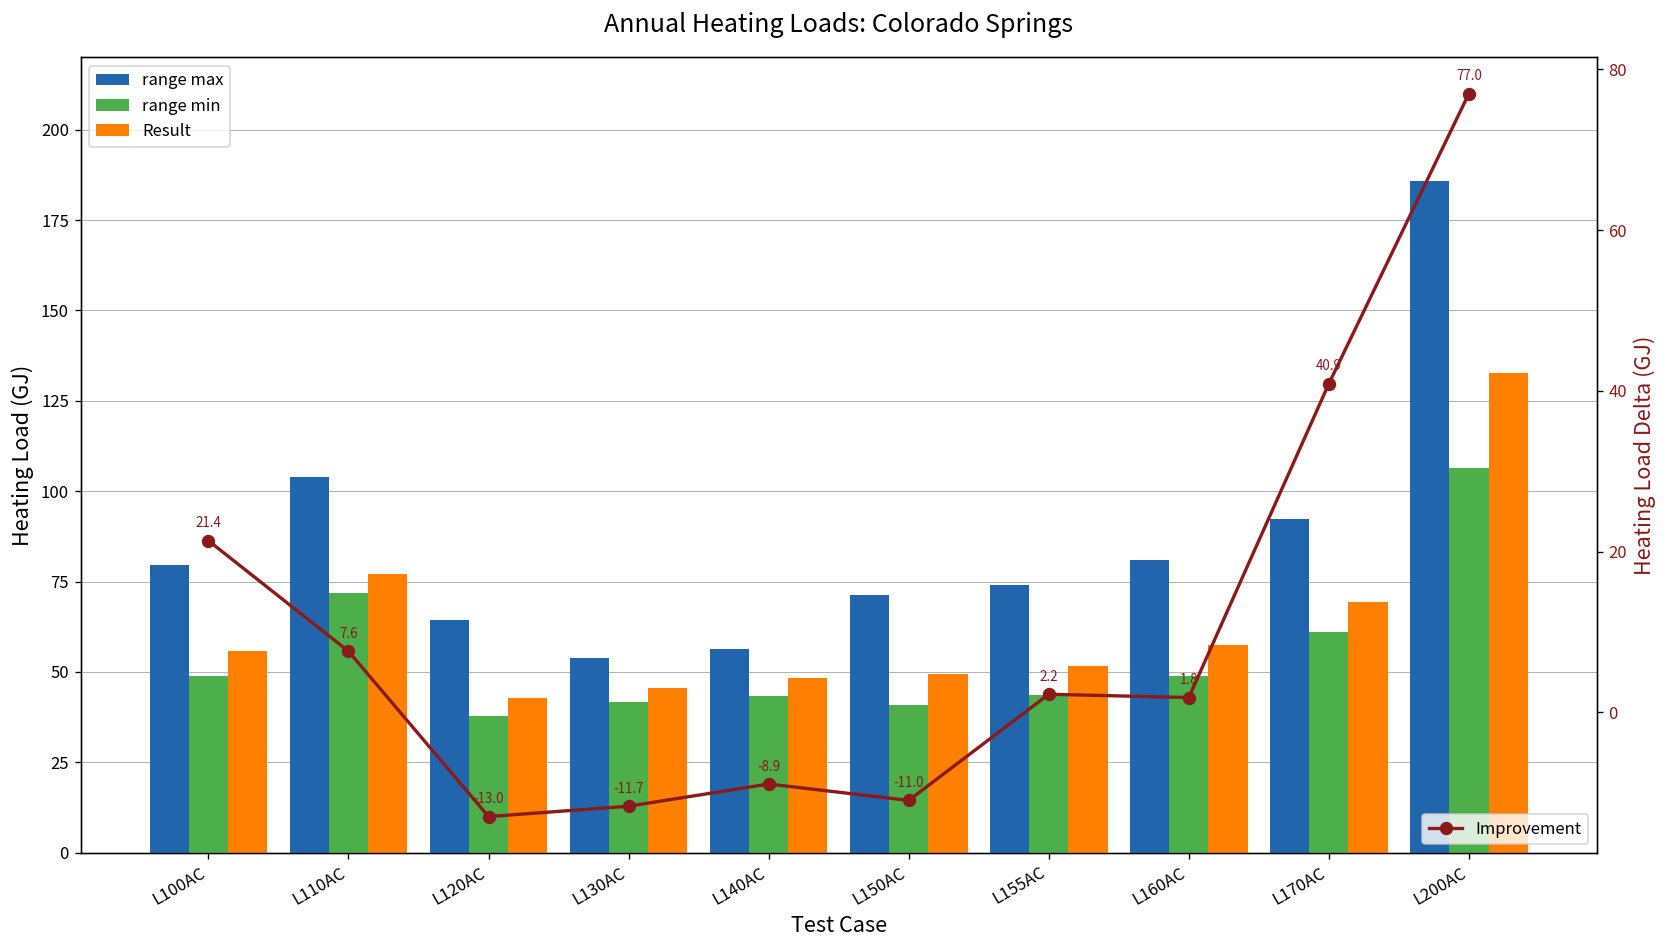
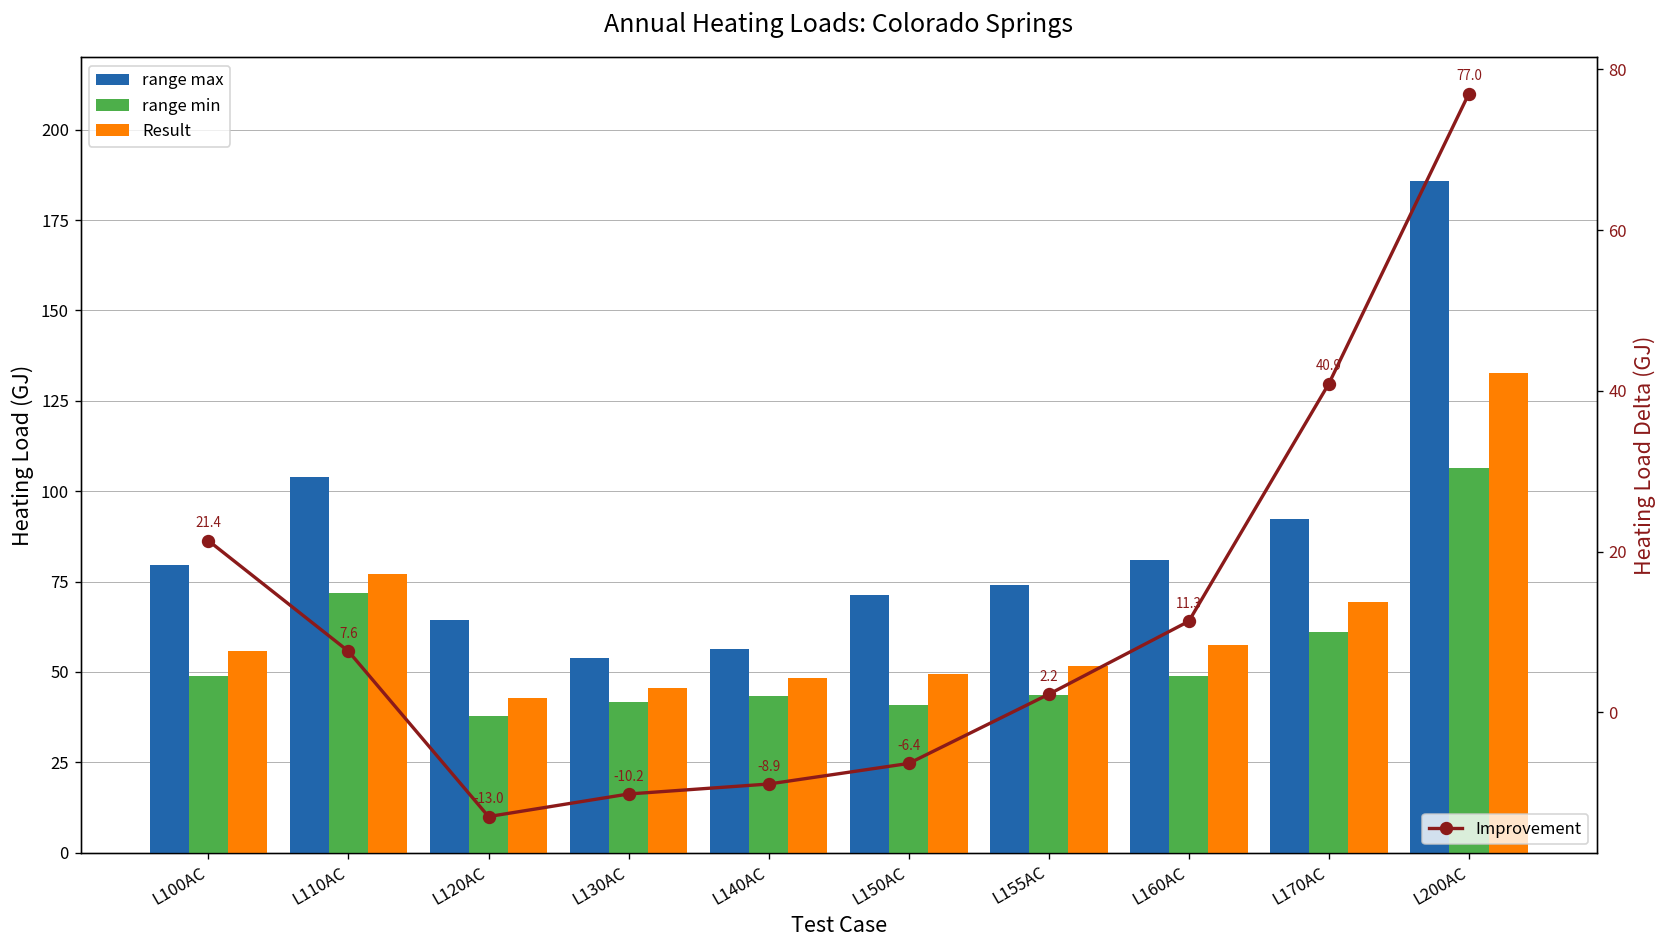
Improvement, L130AC: -11.7 -> -10.2
Improvement, L150AC: -11.0 -> -6.4
Improvement, L160AC: 1.8 -> 11.3
